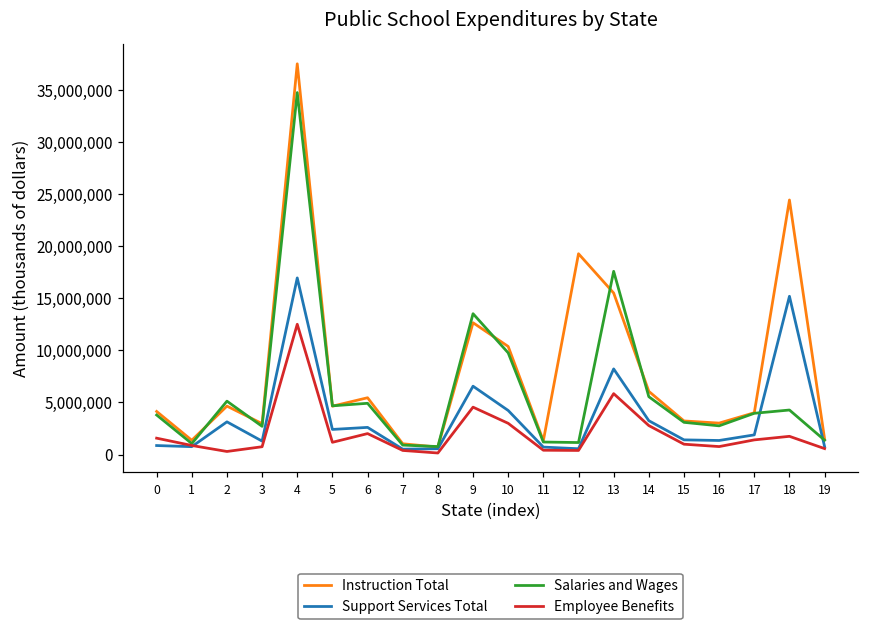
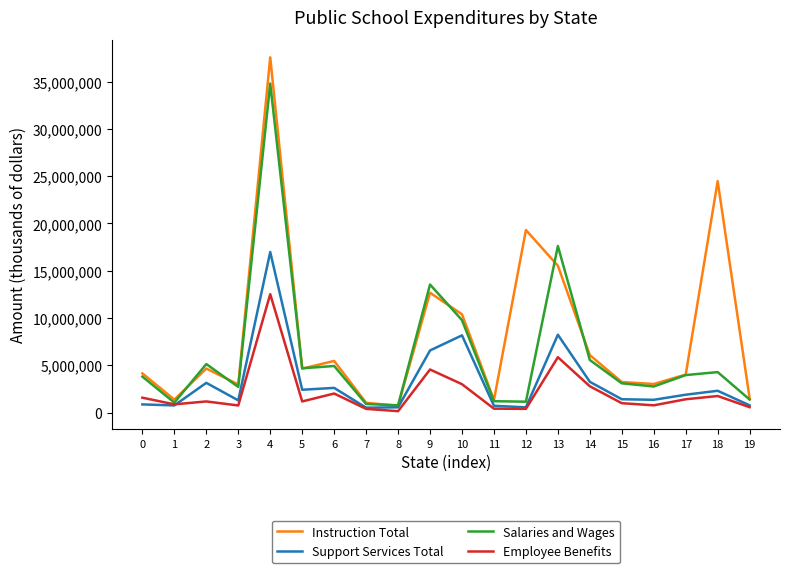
Employee Benefits, 2: 0 -> 1,000,000
Support Services Total, 10: 4,000,000 -> 8,000,000
Support Services Total, 18: 15,000,000 -> 2,000,000
